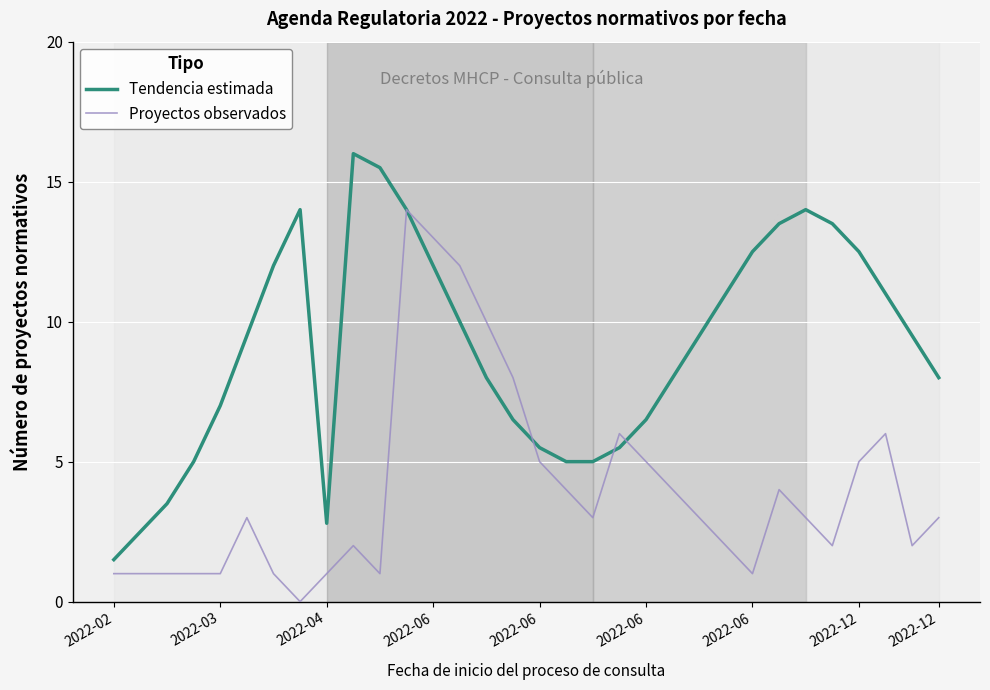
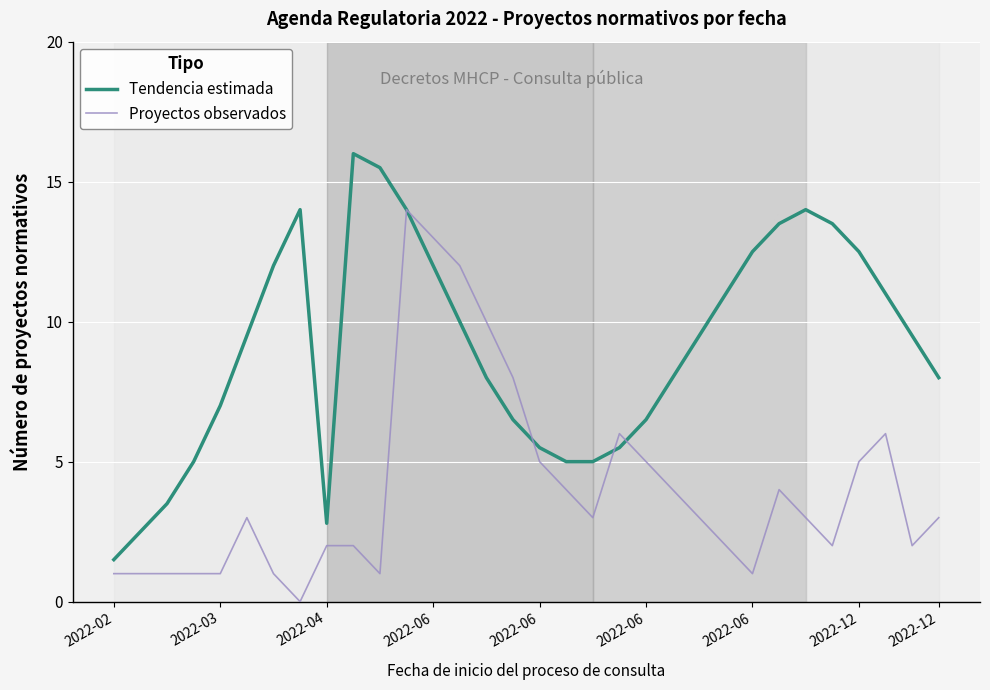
Proyectos observados, 2022-04: 1 -> 2
